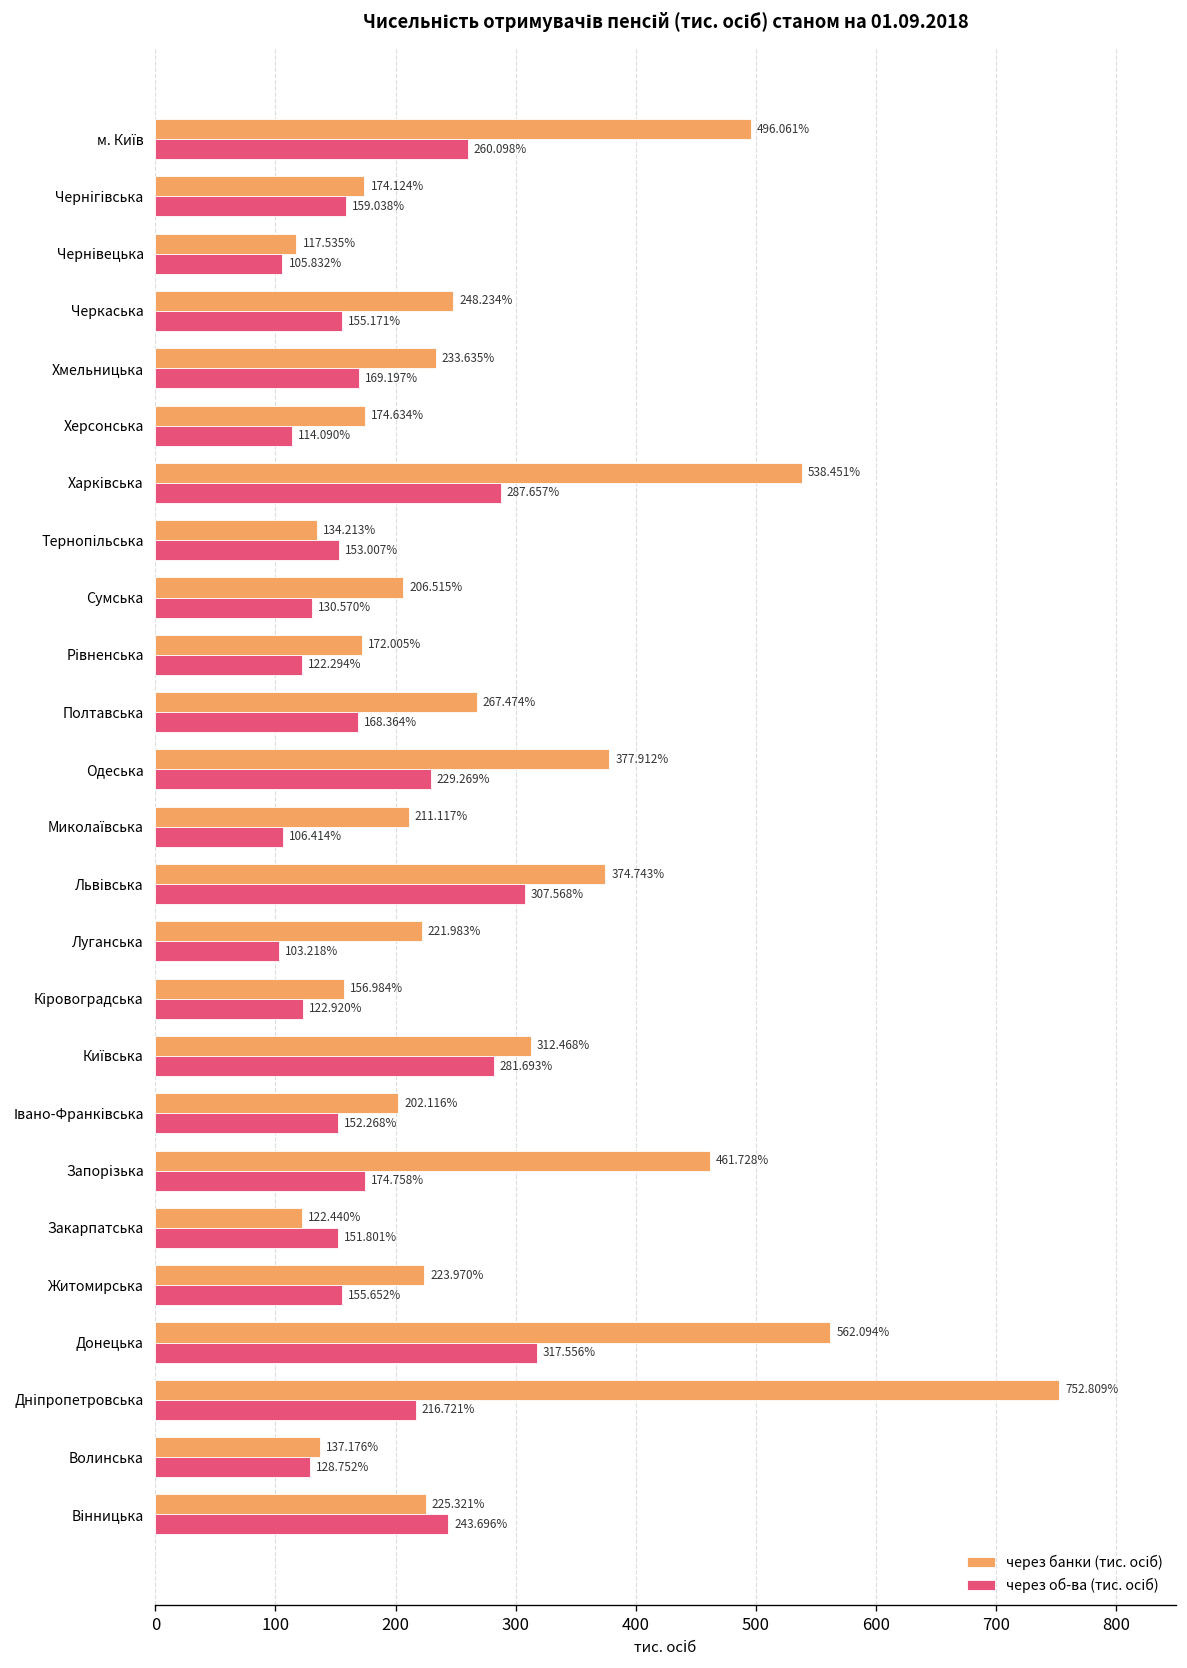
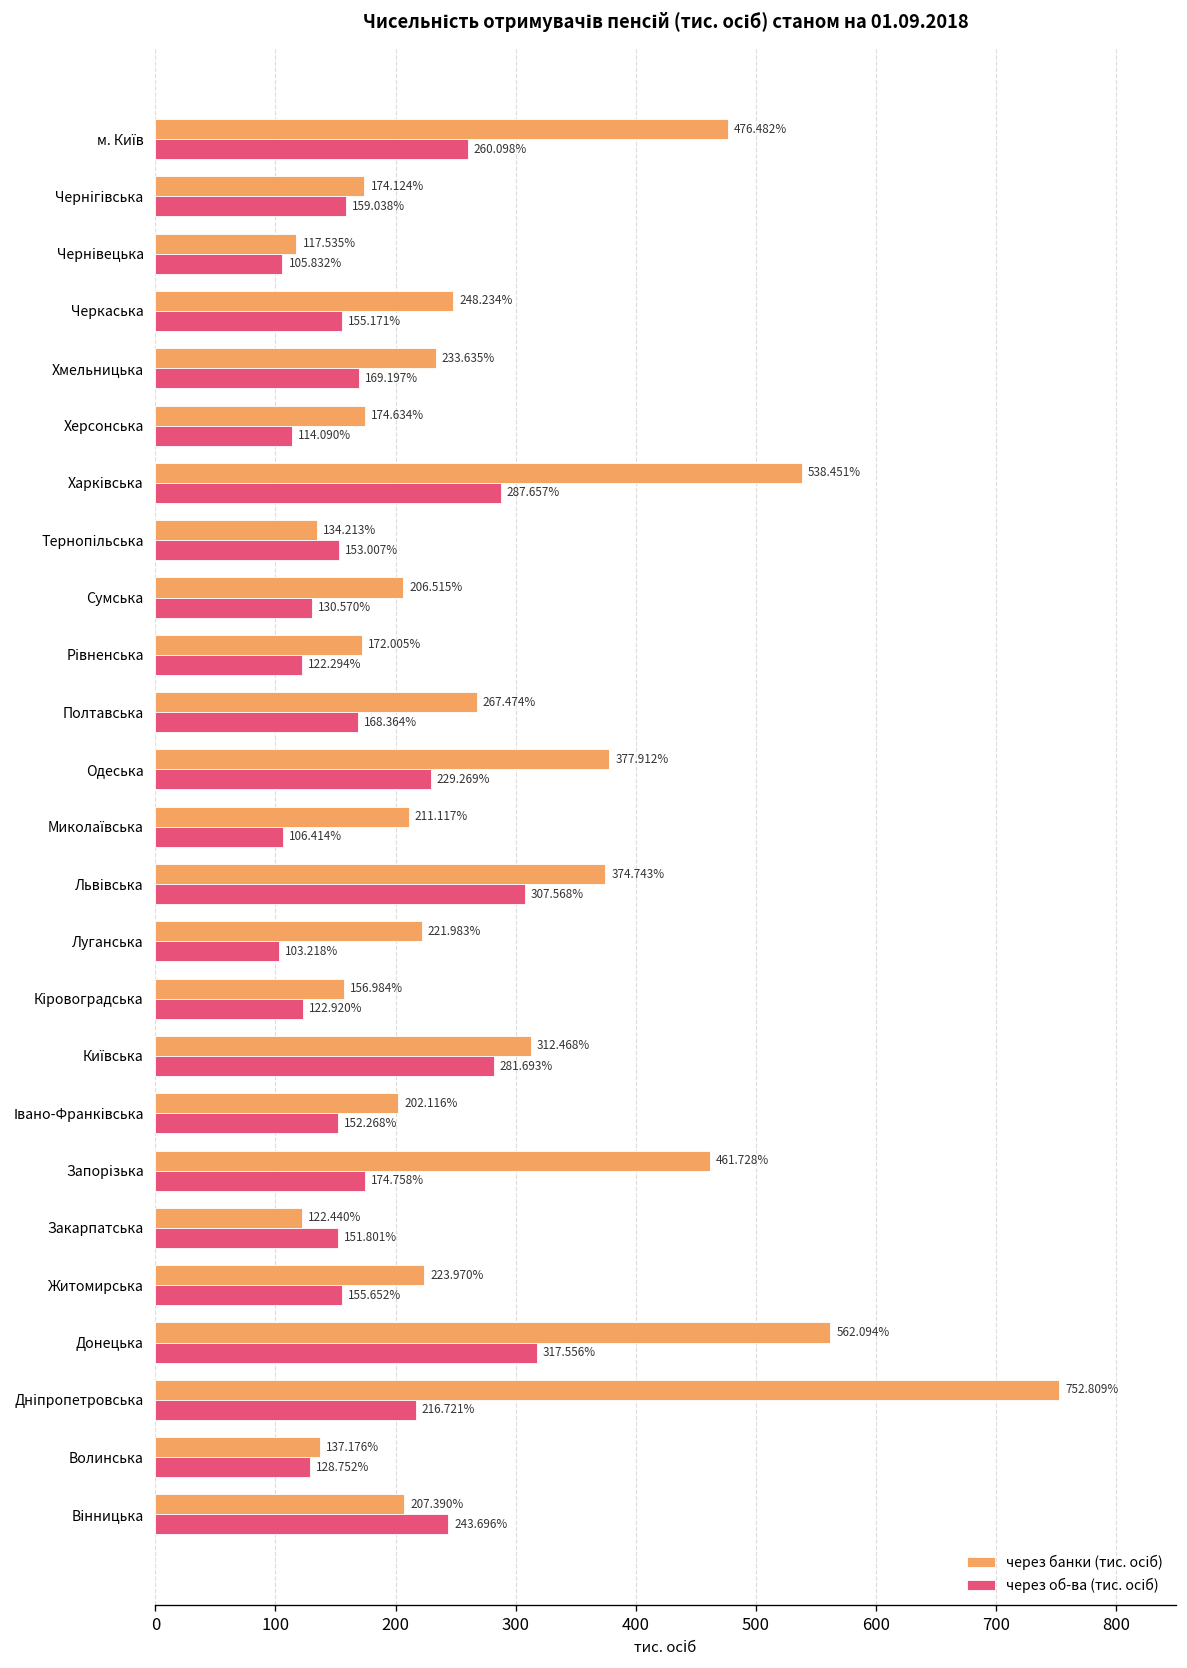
через банки (тис. осіб), м. Київ: 496.061% -> 476.482%
через банки (тис. осіб), Вінницька: 225.321% -> 207.390%
